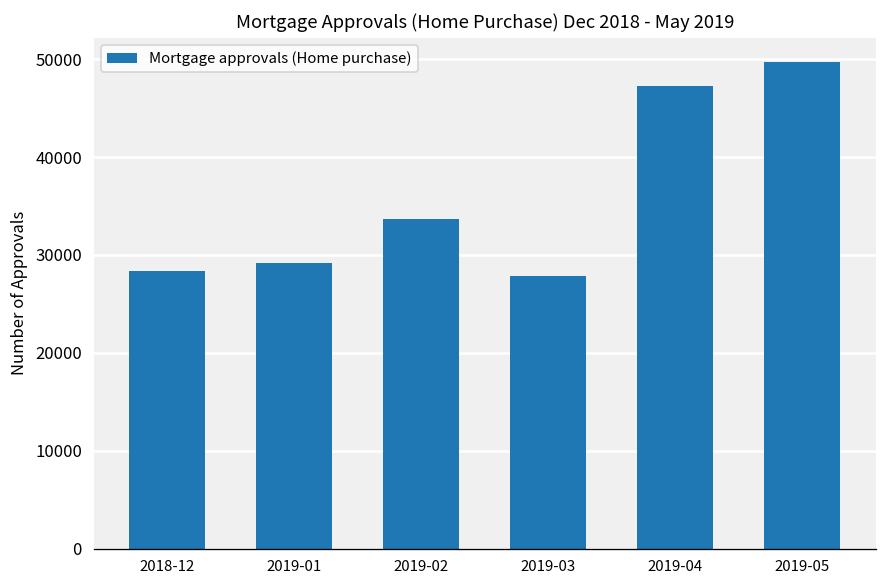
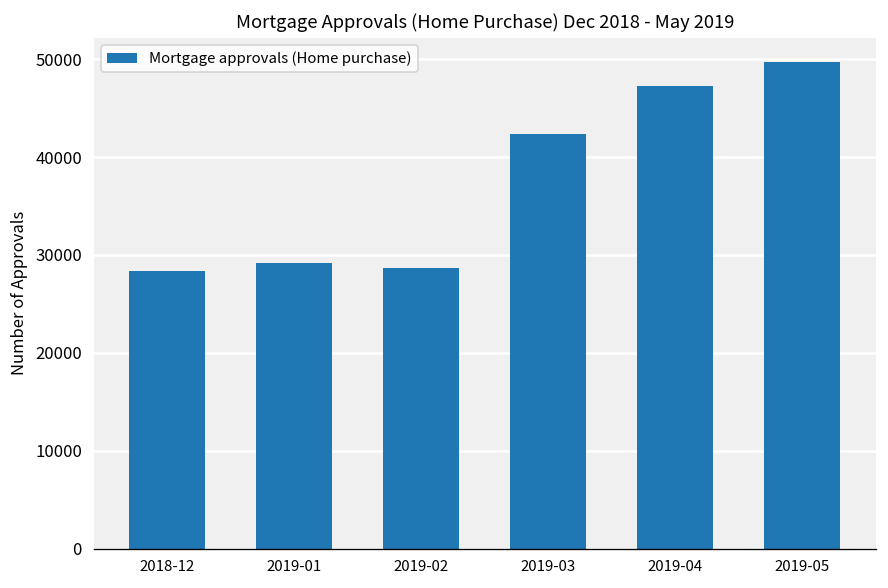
2019-02: 34000 -> 29000
2019-03: 28000 -> 42000
